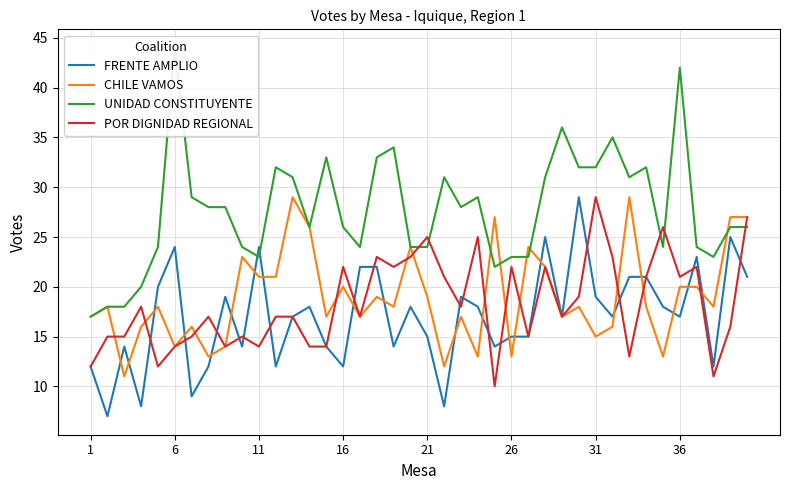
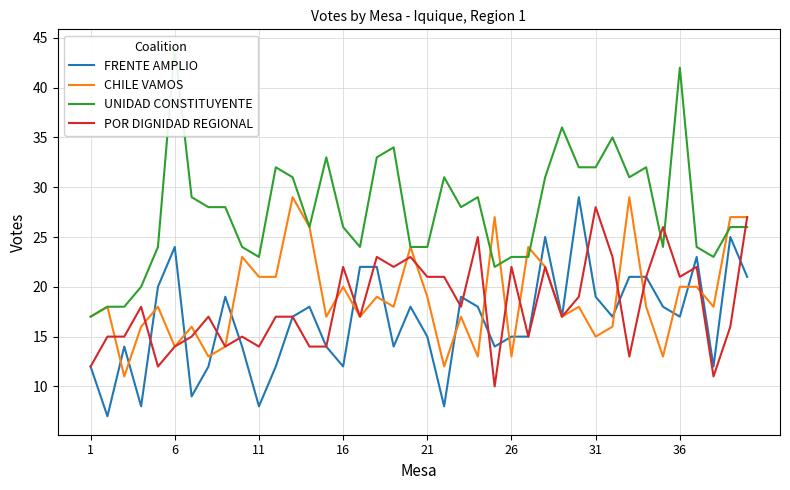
FRENTE AMPLIO, 11: 24 -> 8
POR DIGNIDAD REGIONAL, 21: 25 -> 21
POR DIGNIDAD REGIONAL, 31: 29 -> 28
